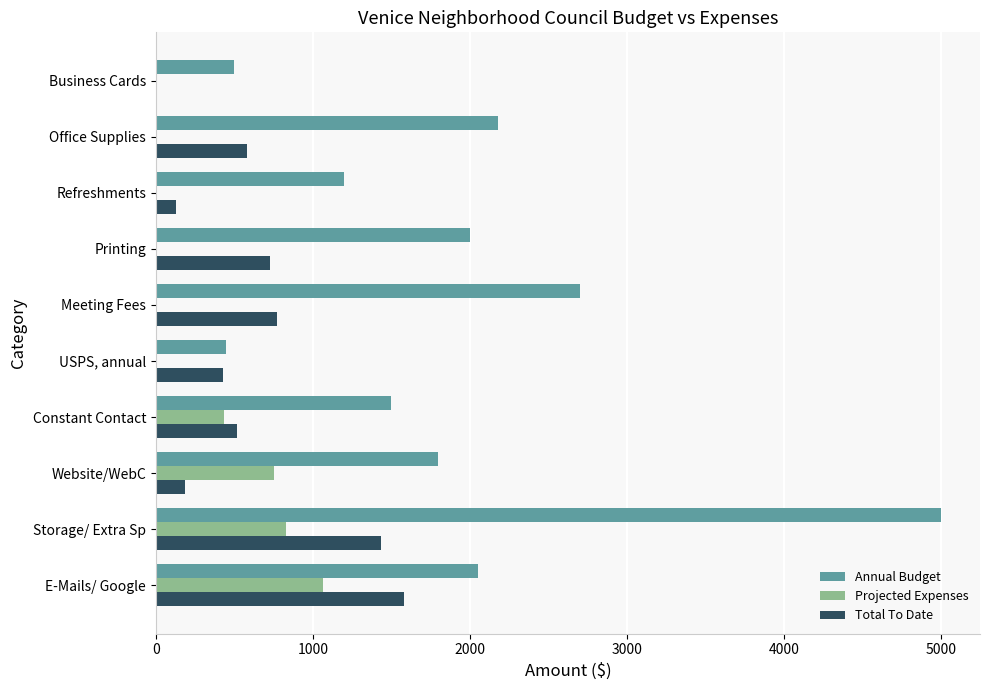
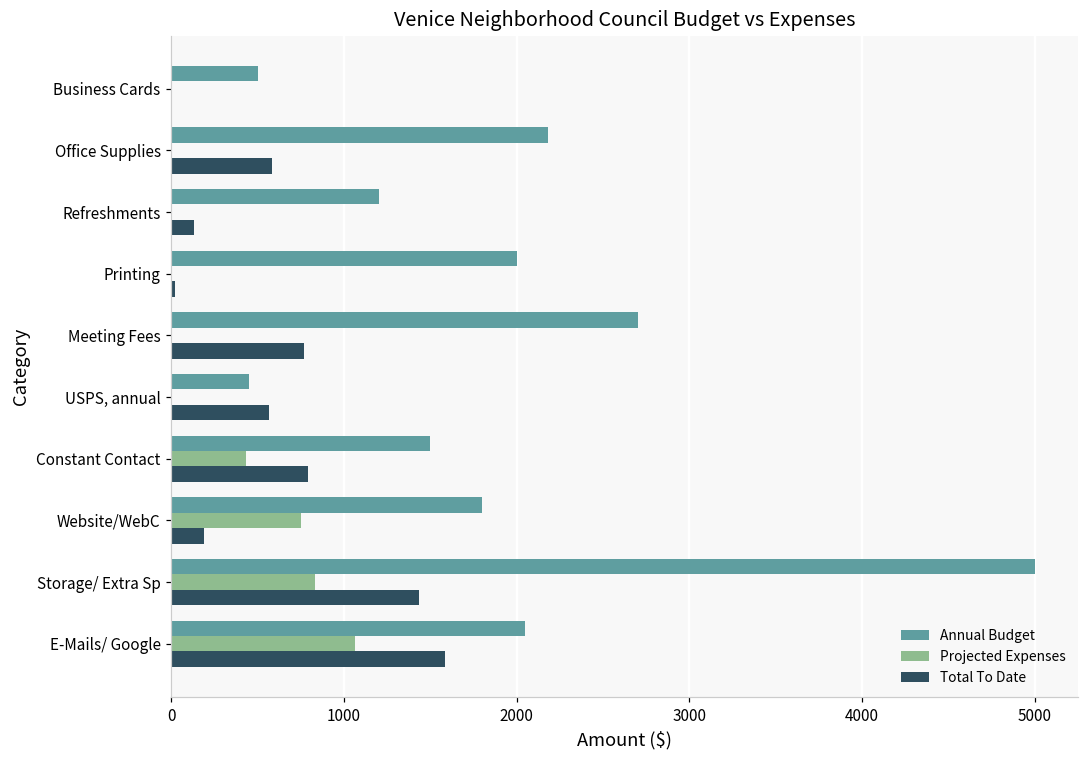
Total To Date, Printing: 730 -> 20
Total To Date, USPS, annual: 430 -> 560
Total To Date, Constant Contact: 520 -> 790
